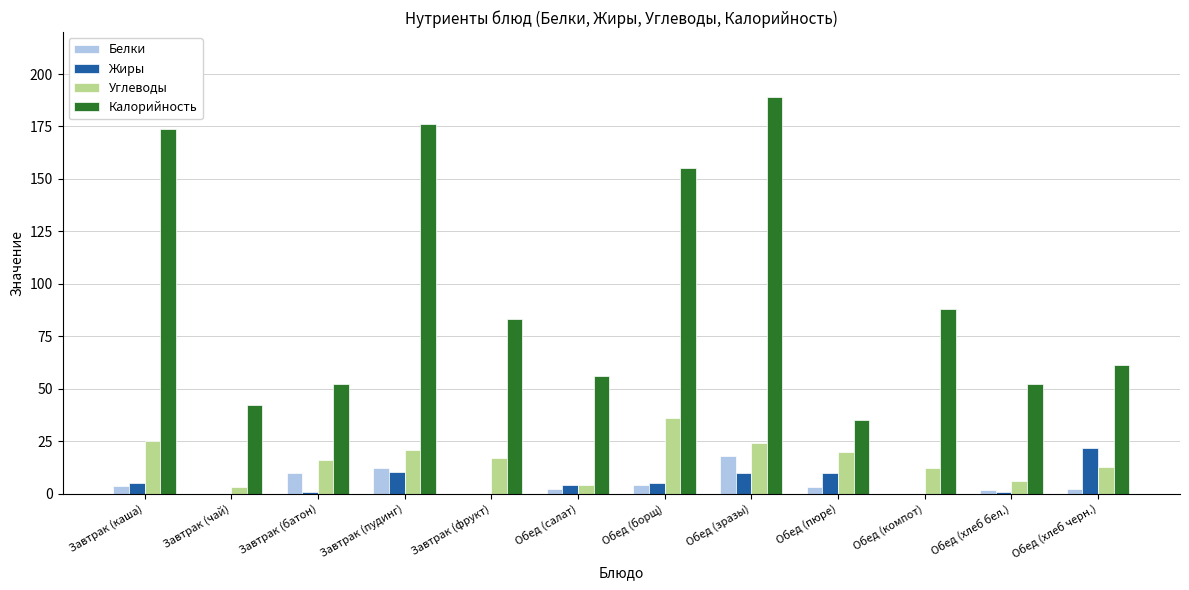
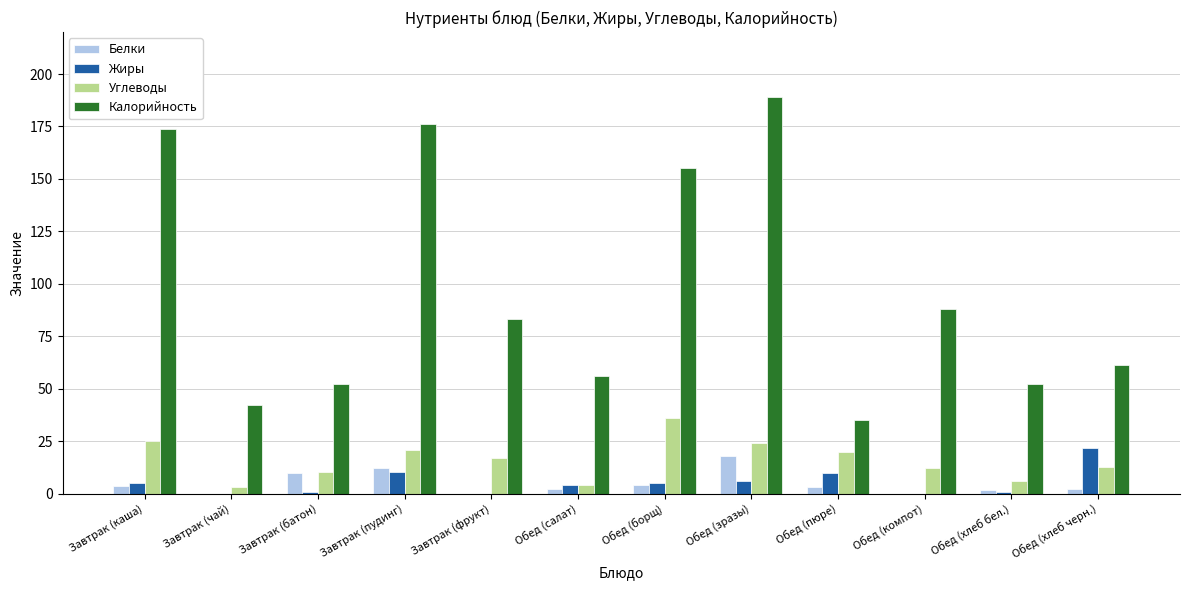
Углеводы, Завтрак (батон): 16 -> 10
Жиры, Обед (зразы): 10 -> 6
